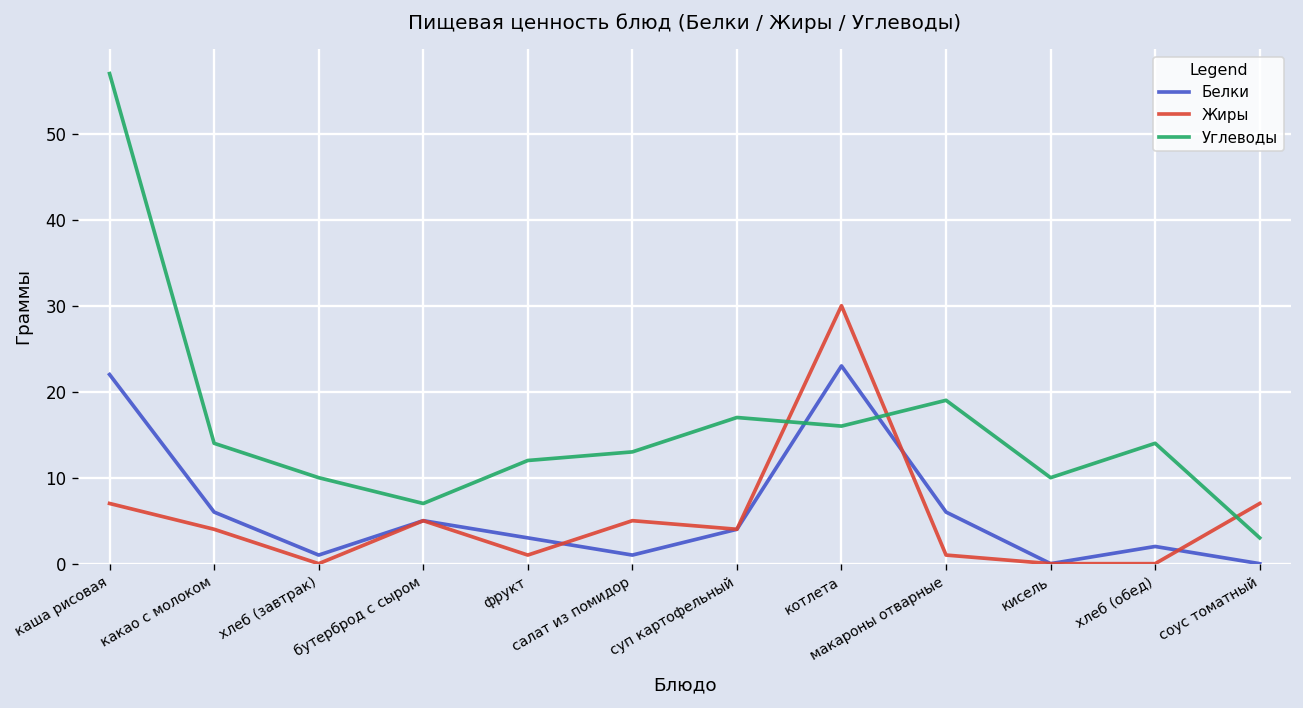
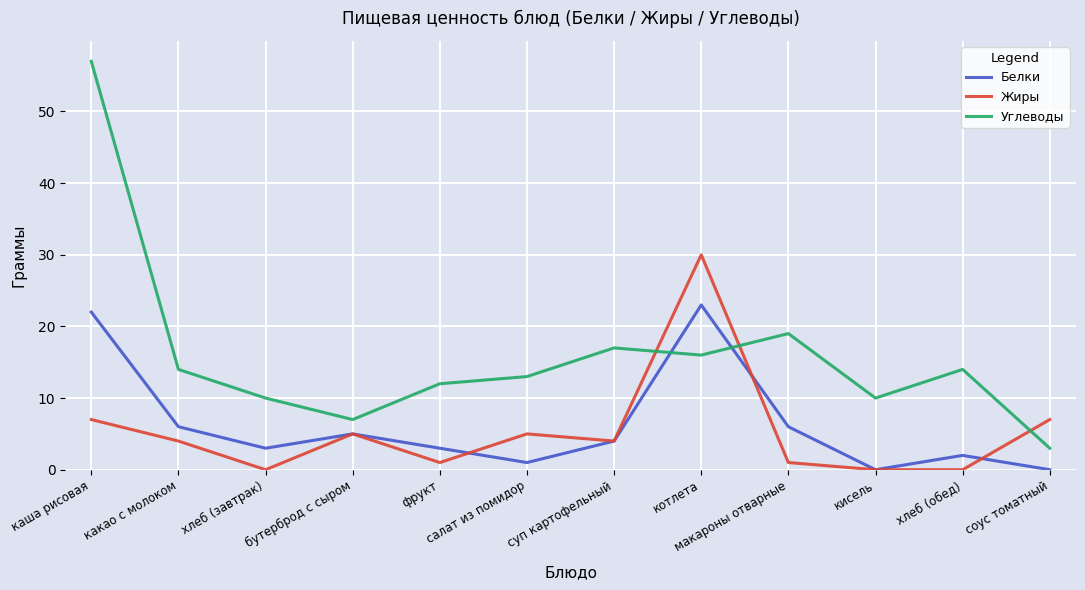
Белки, хлеб (завтрак): 1 -> 3
